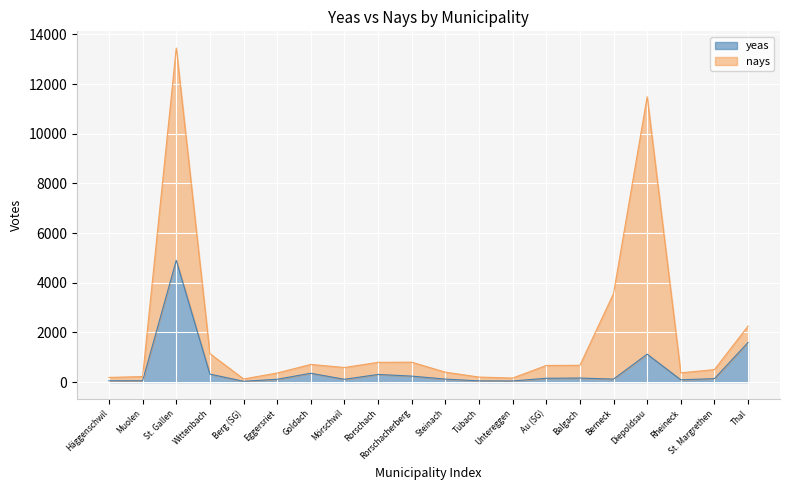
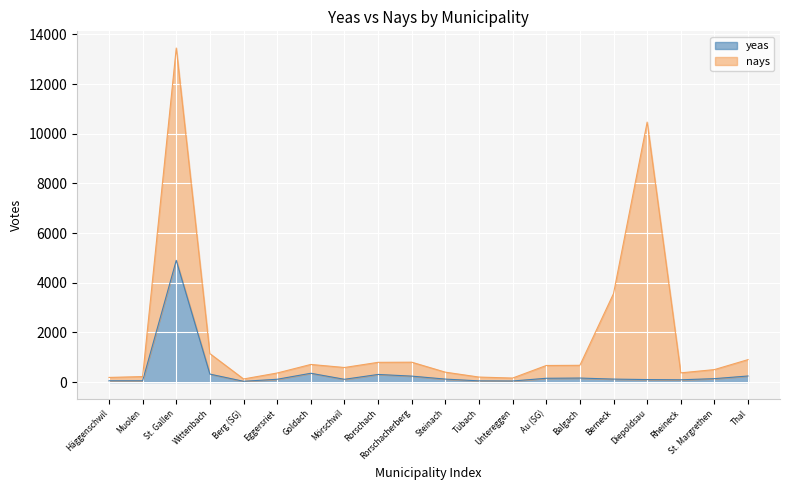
yeas, Diepoldsau: 1100 -> 100
yeas, Thal: 1600 -> 200
